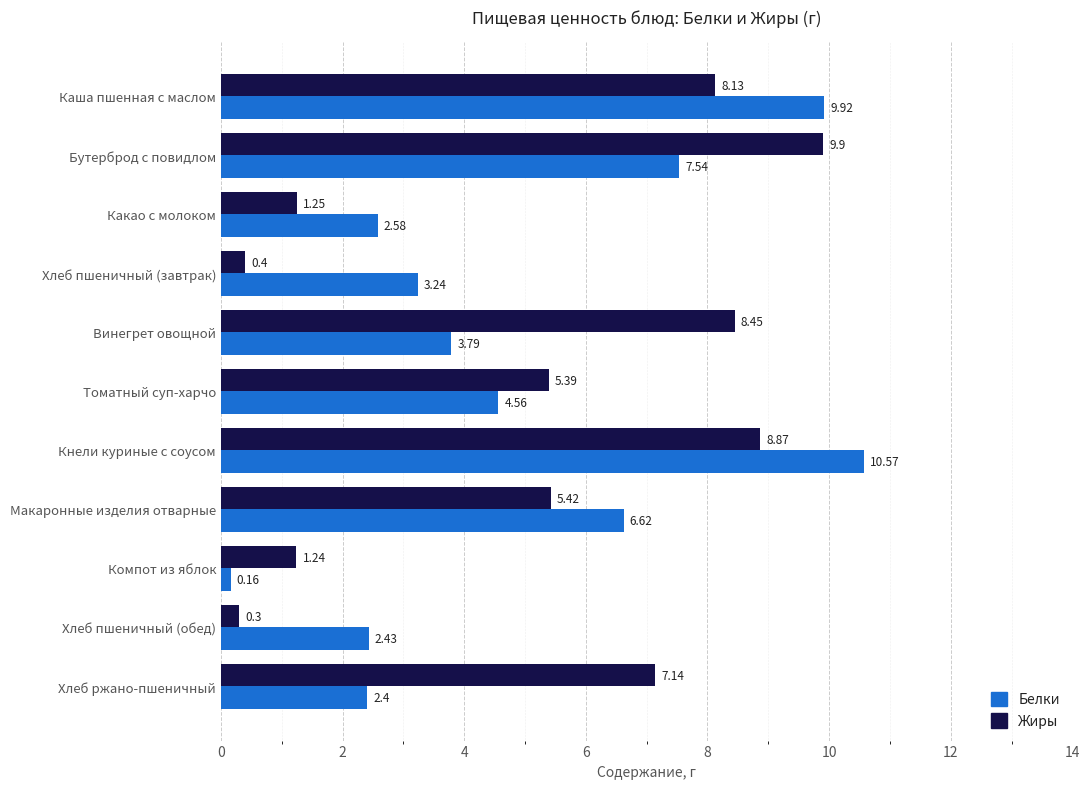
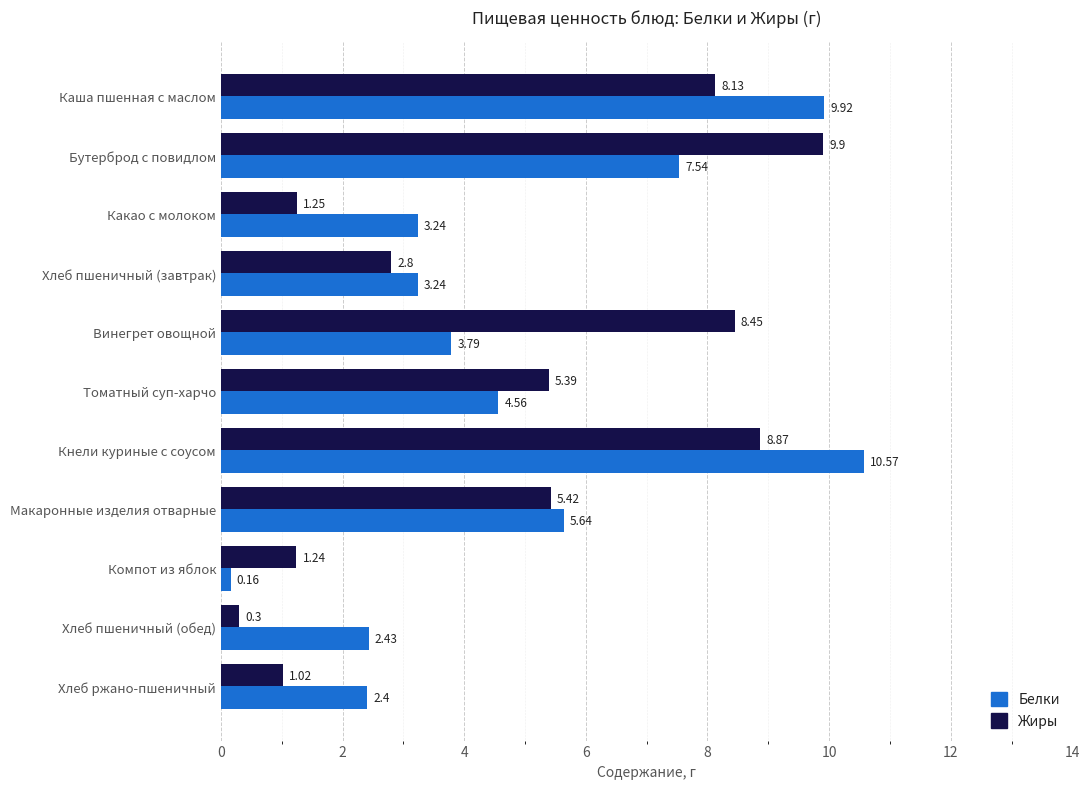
Белки, Какао с молоком: 2.58 -> 3.24
Жиры, Хлеб пшеничный (завтрак): 0.4 -> 2.8
Белки, Макаронные изделия отварные: 6.62 -> 5.64
Жиры, Хлеб ржано-пшеничный: 7.14 -> 1.02
